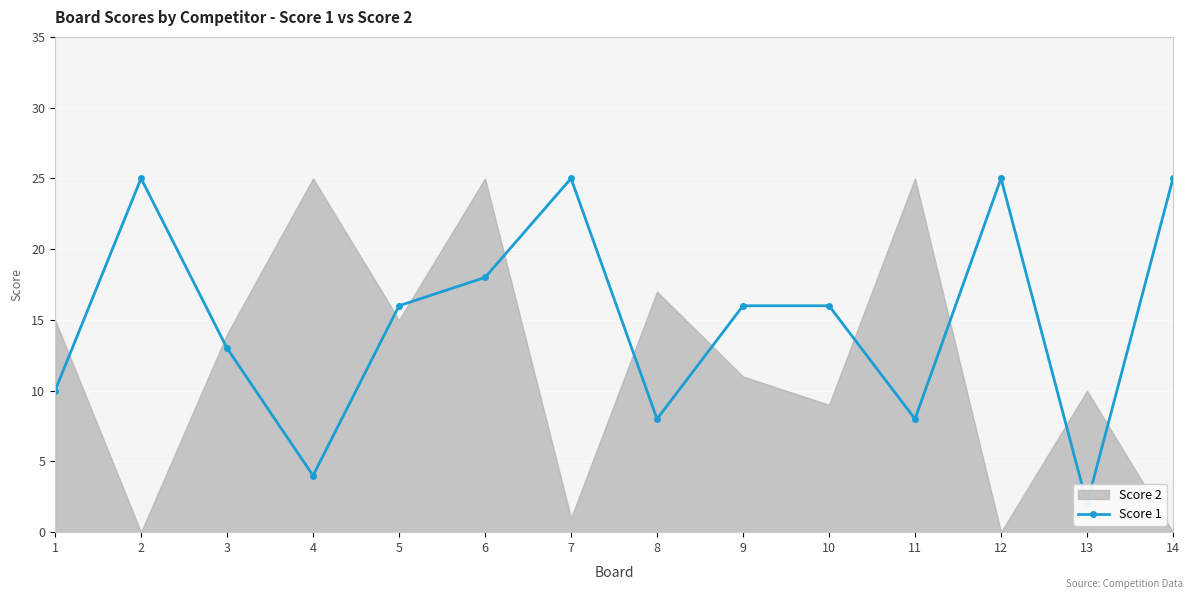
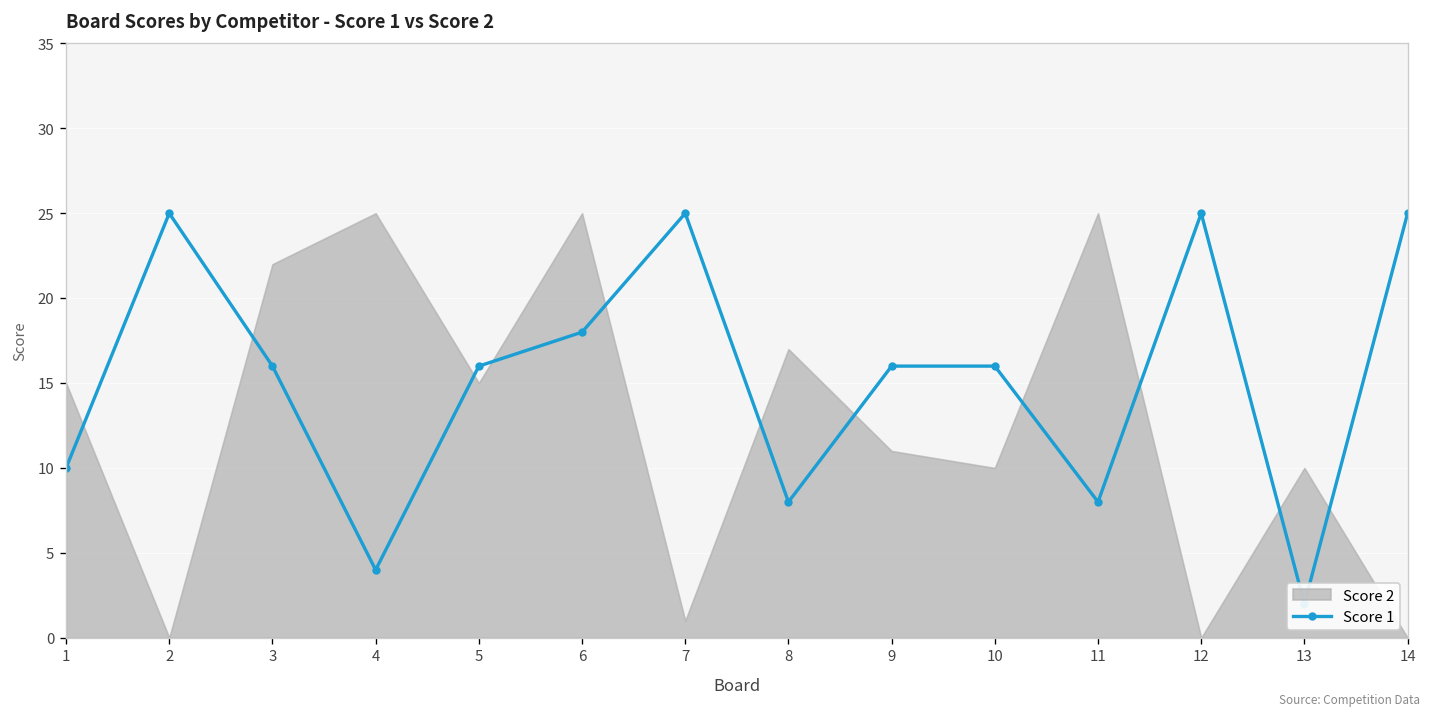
Score 1, 3: 13 -> 16
Score 2, 3: 14 -> 22
Score 2, 10: 9 -> 10
